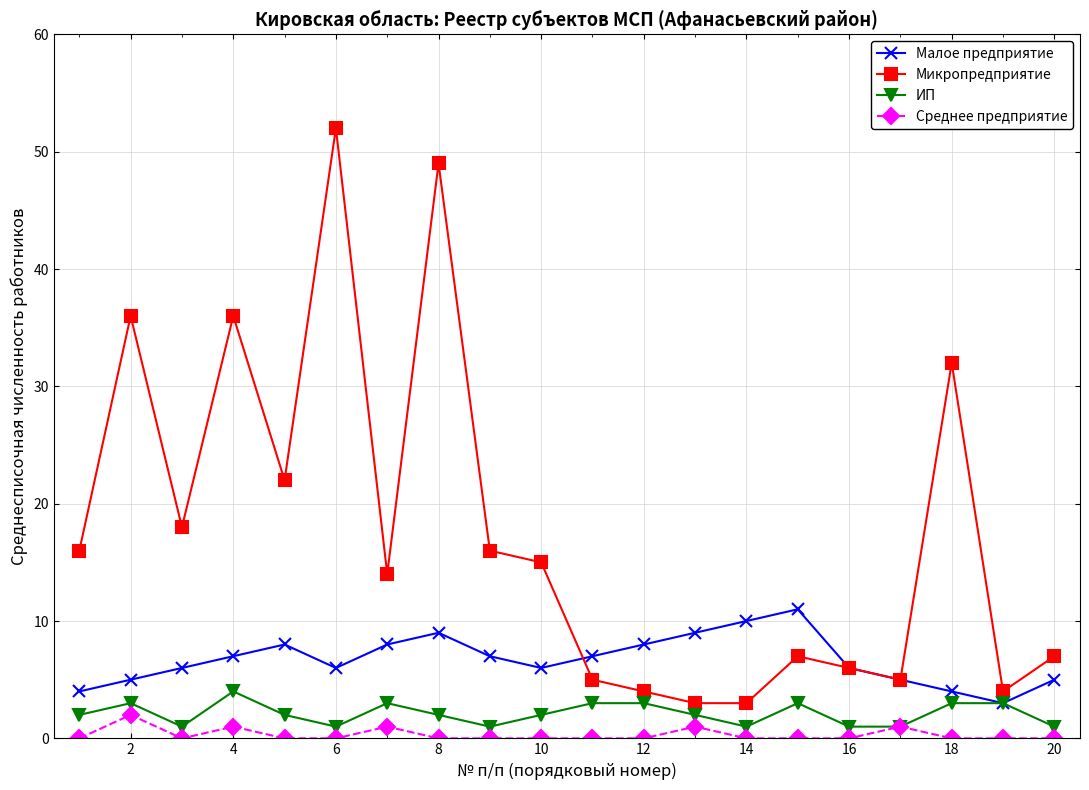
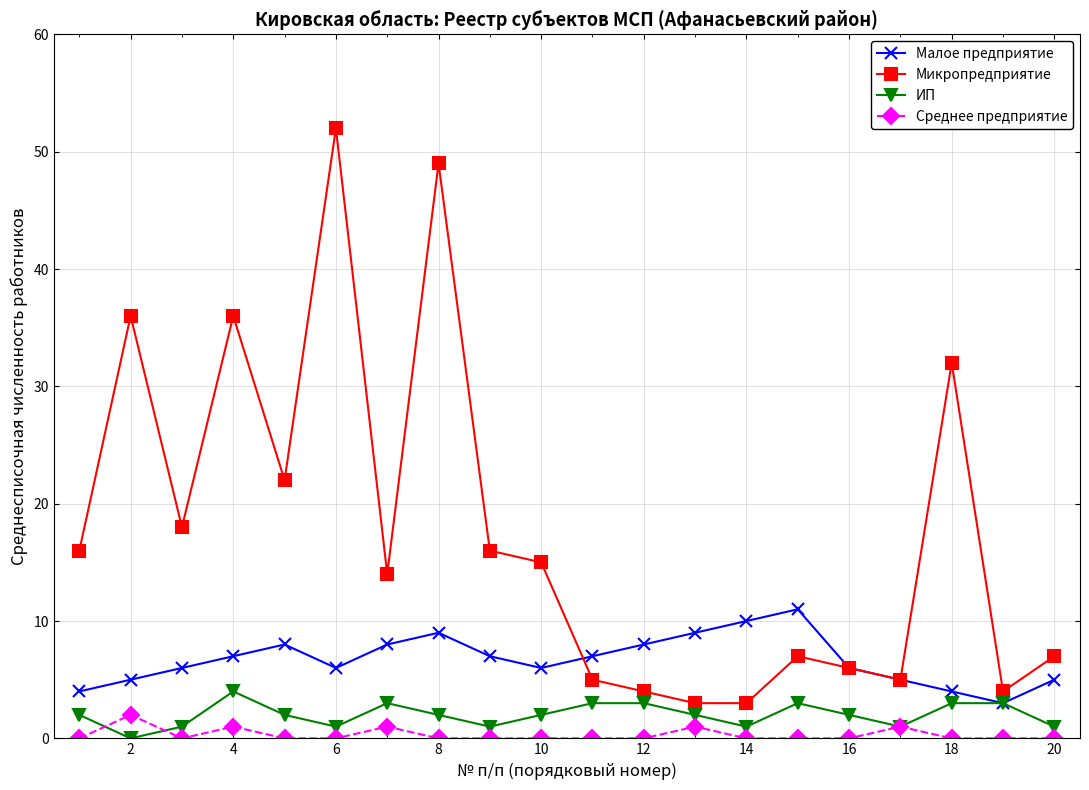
ИП, 2: 3 -> 0
ИП, 16: 1 -> 2
